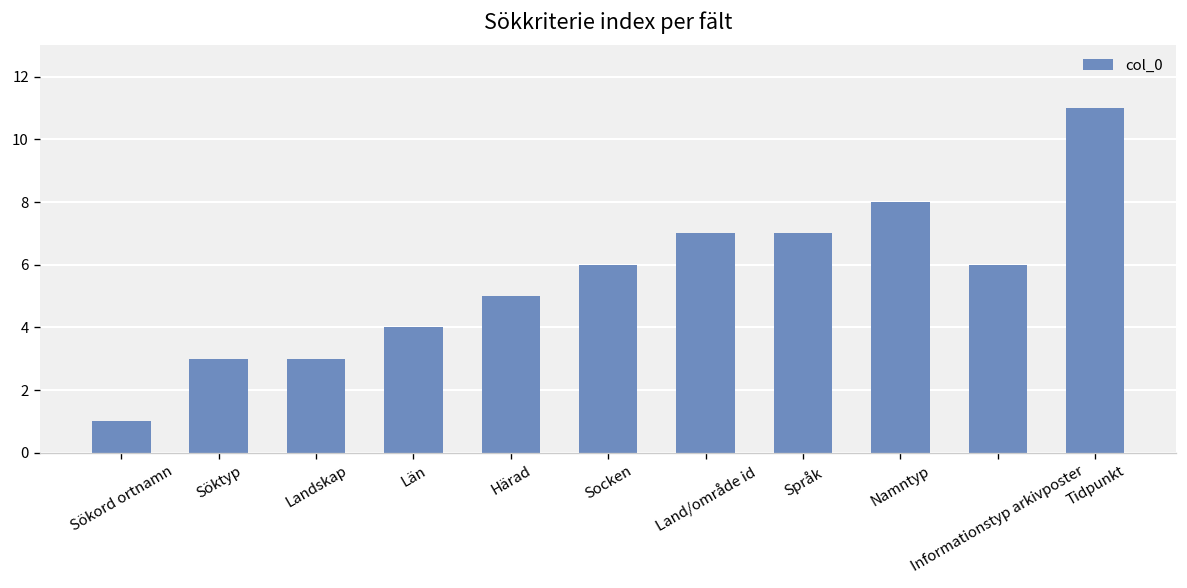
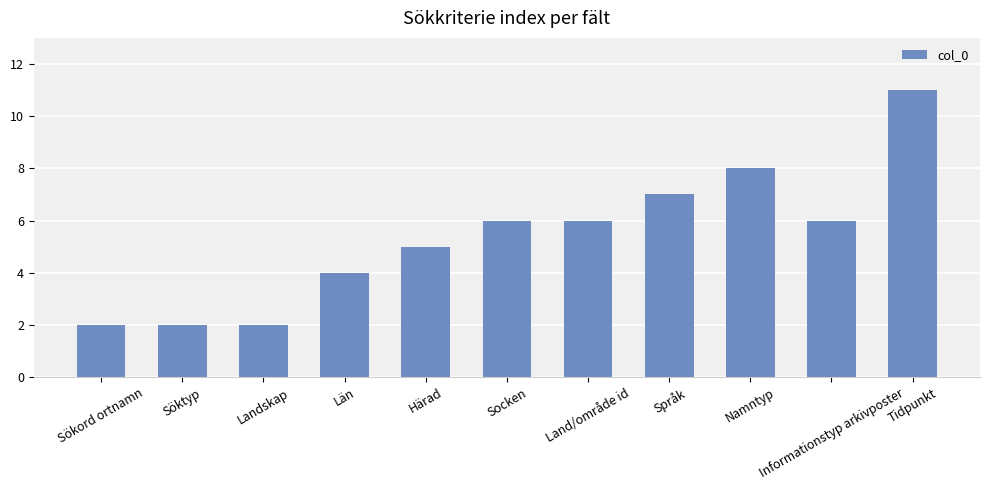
Sökord ortnamn: 1 -> 2
Söktyp: 3 -> 2
Landskap: 3 -> 2
Land/område id: 7 -> 6
